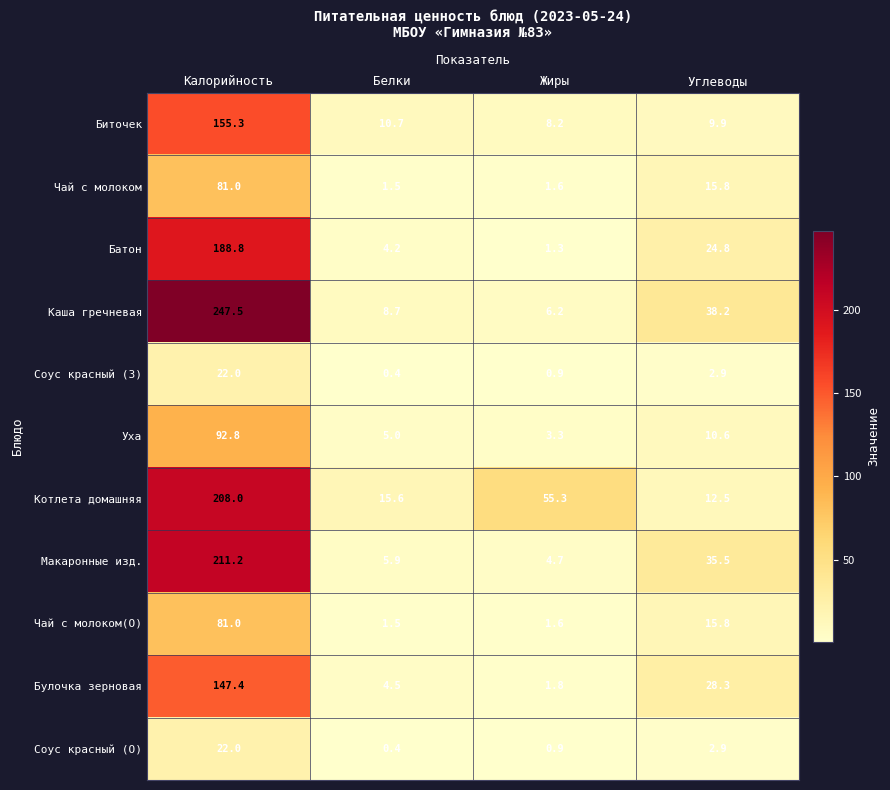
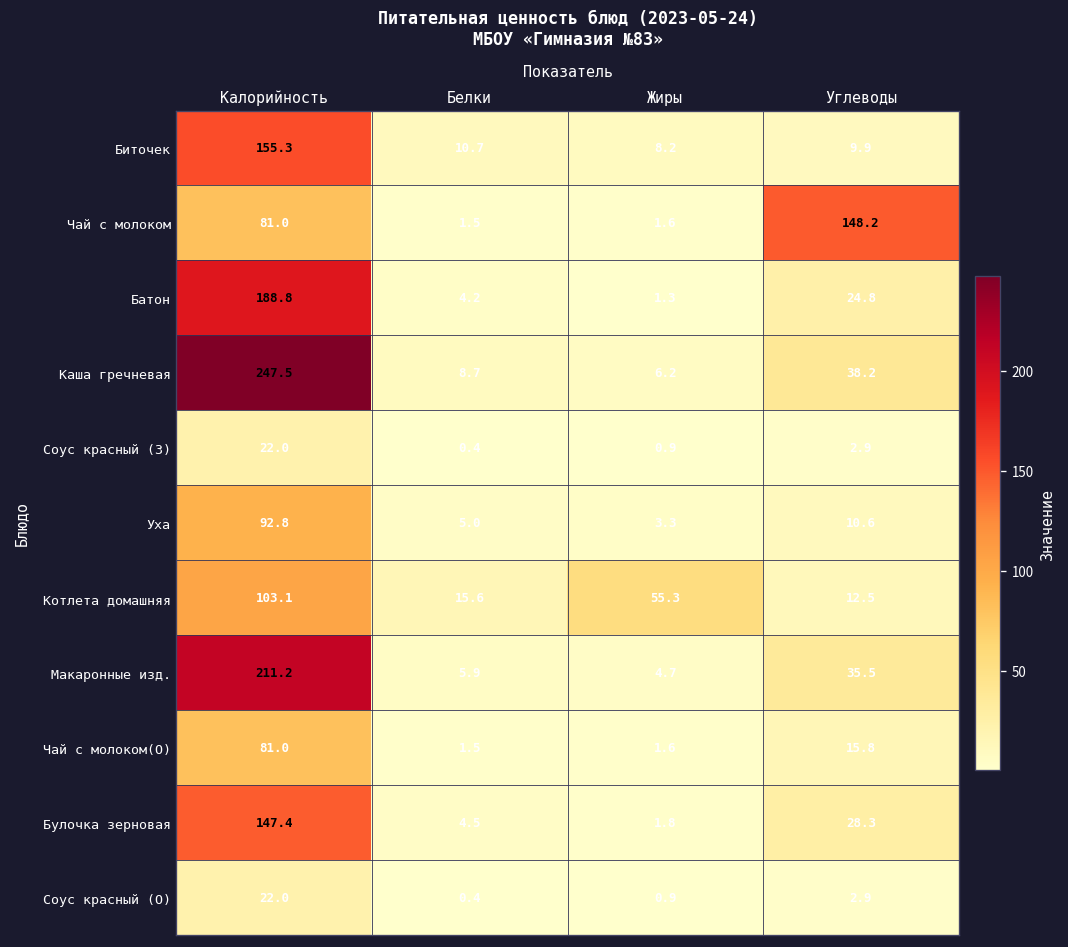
Чай с молоком, Углеводы: 15.8 -> 148.2
Котлета домашняя, Калорийность: 208.0 -> 103.1
